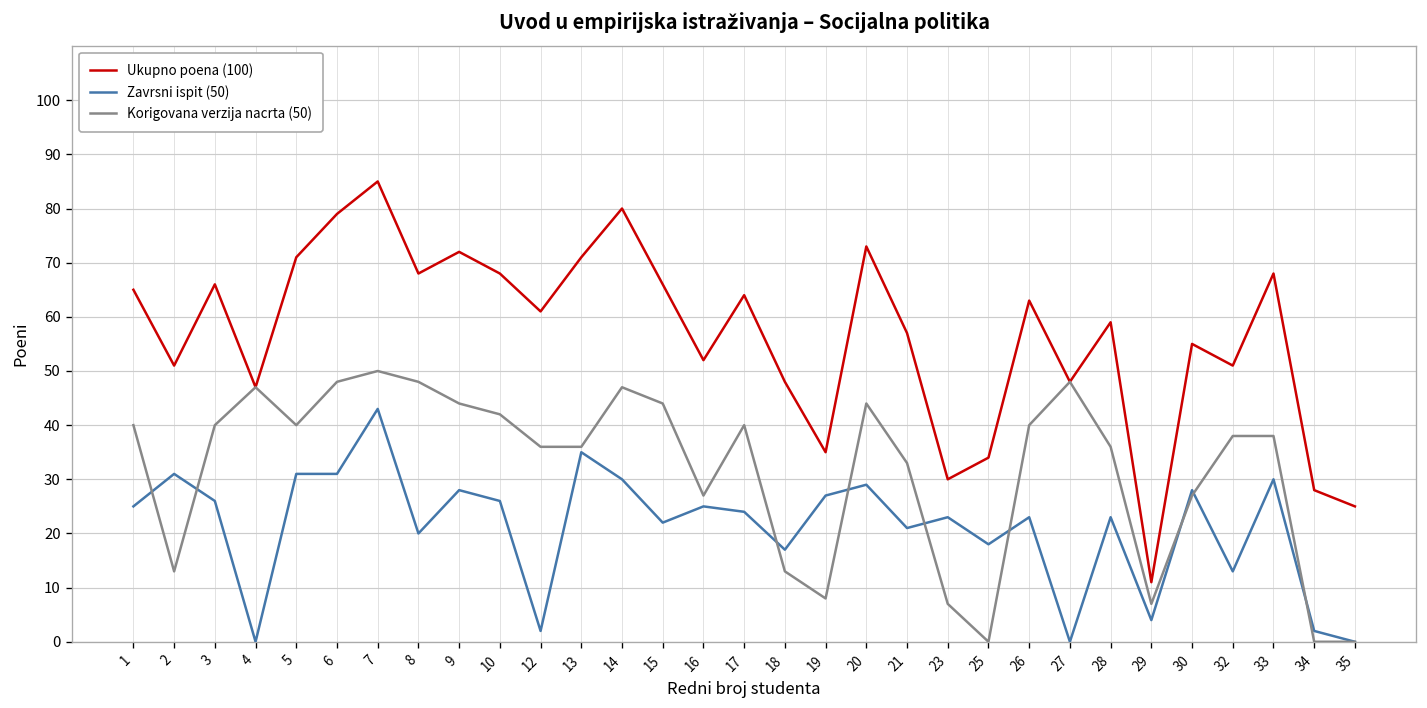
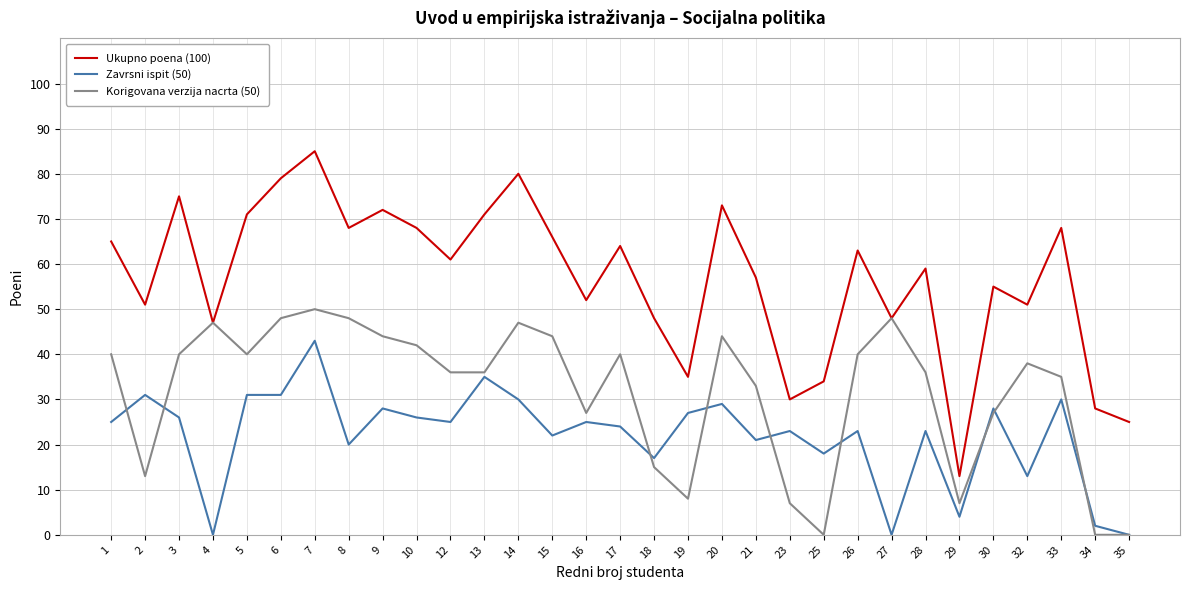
Ukupno poena (100), 3: 66 -> 75
Zavrsni ispit (50), 12: 2 -> 25
Korigovana verzija nacrta (50), 18: 13 -> 15
Ukupno poena (100), 29: 11 -> 13
Korigovana verzija nacrta (50), 33: 38 -> 35
